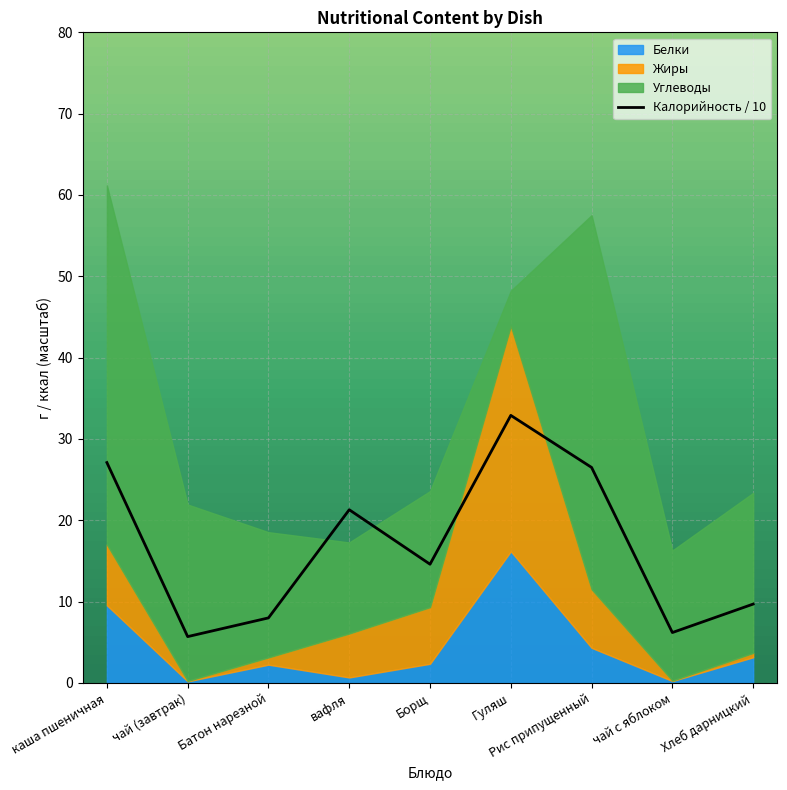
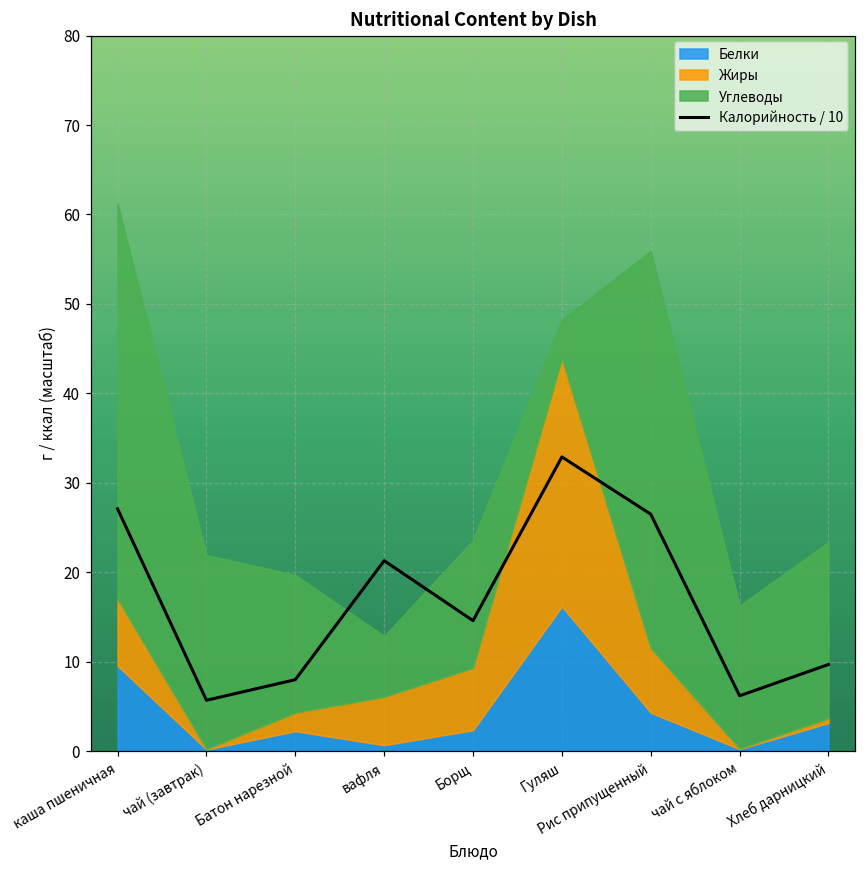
Жиры, Батон нарезной: 1 -> 2
Углеводы, вафля: 11 -> 7
Углеводы, Рис припущенный: 46 -> 44
